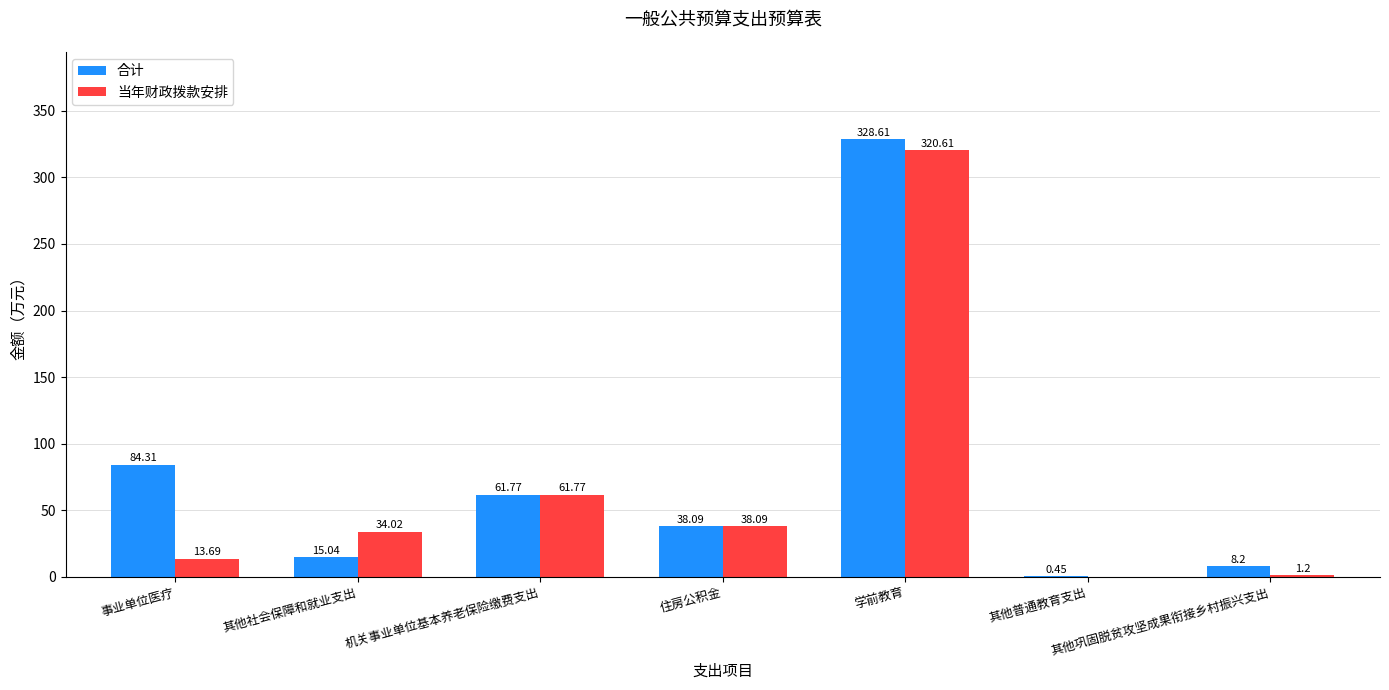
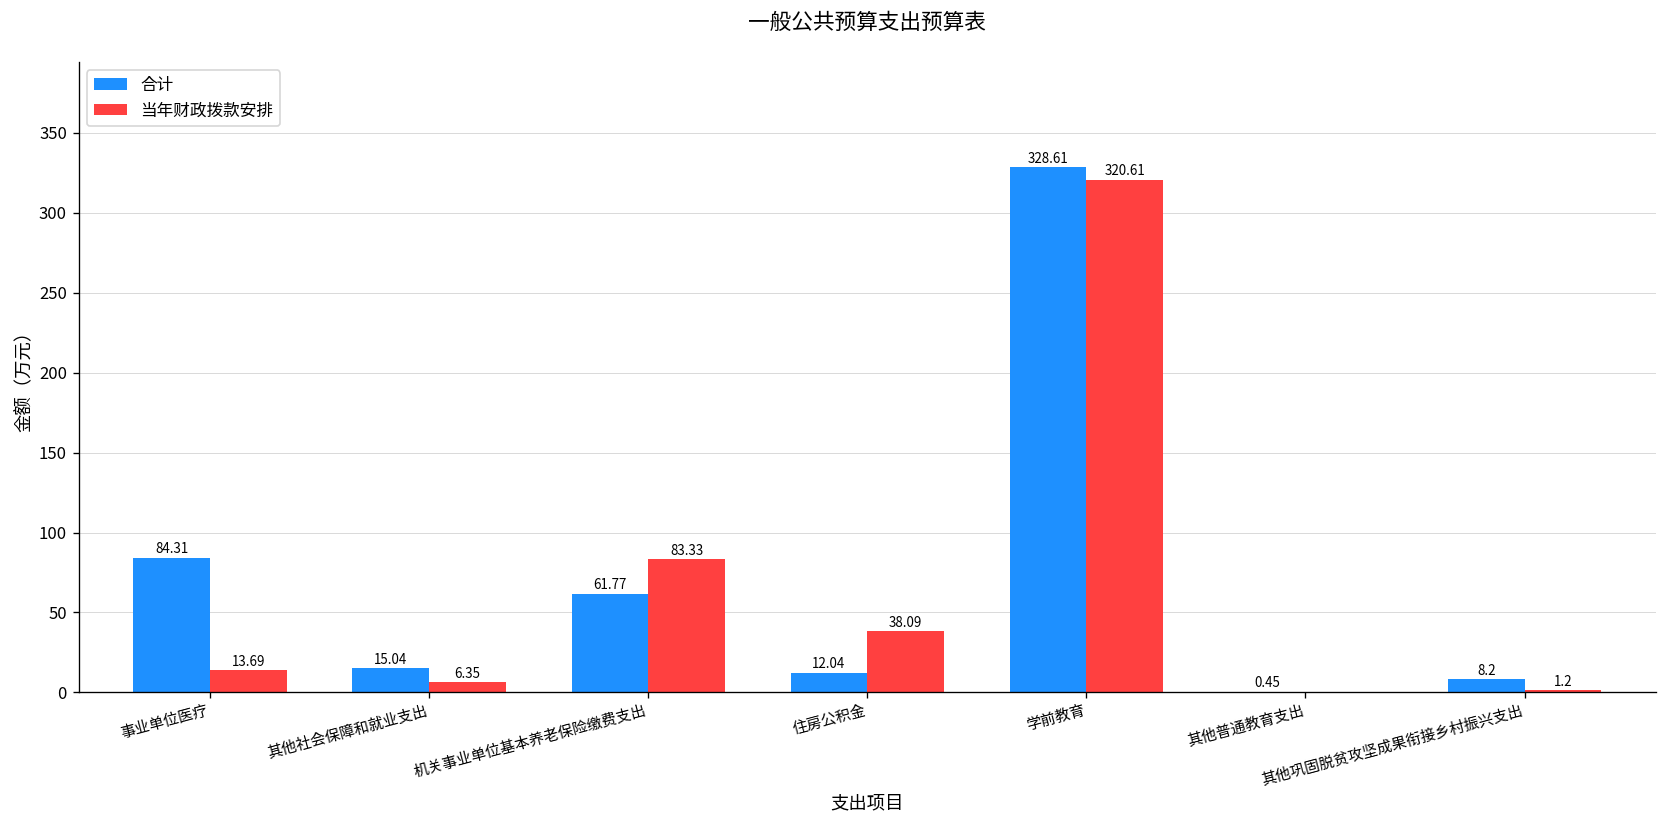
当年财政拨款安排, 其他社会保障和就业支出: 34.02 -> 6.35
当年财政拨款安排, 机关事业单位基本养老保险缴费支出: 61.77 -> 83.33
合计, 住房公积金: 38.09 -> 12.04
